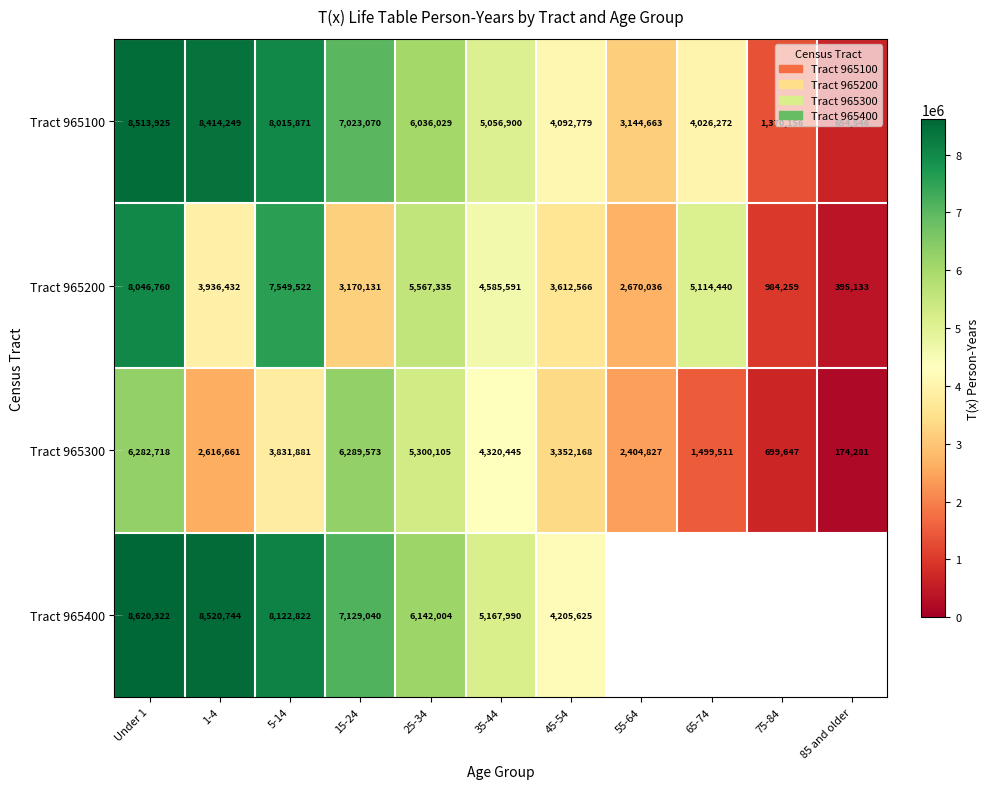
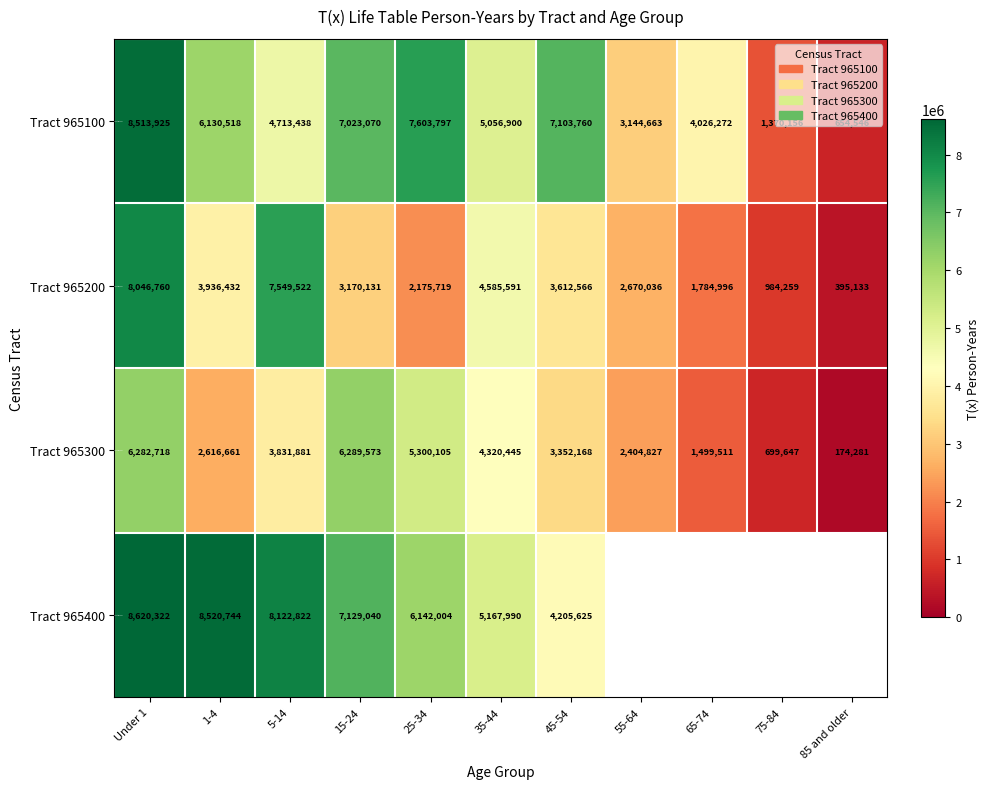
Tract 965100, 1-4: 8,414,249 -> 6,130,518
Tract 965100, 5-14: 8,015,871 -> 4,713,438
Tract 965100, 25-34: 6,036,029 -> 7,603,797
Tract 965100, 45-54: 4,092,779 -> 7,103,760
Tract 965200, 25-34: 5,567,335 -> 2,175,719
Tract 965200, 65-74: 5,114,440 -> 1,784,996
